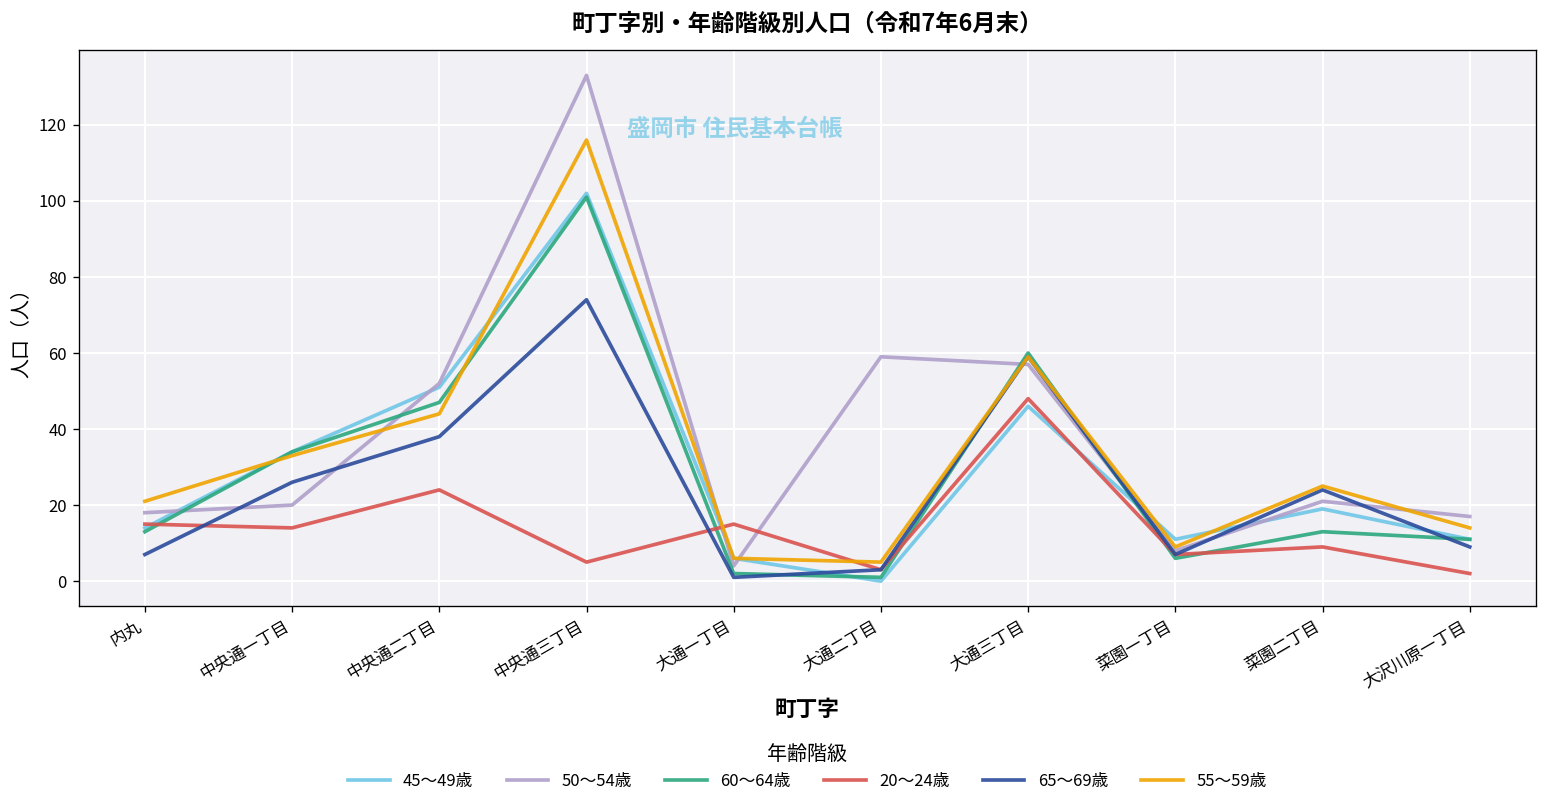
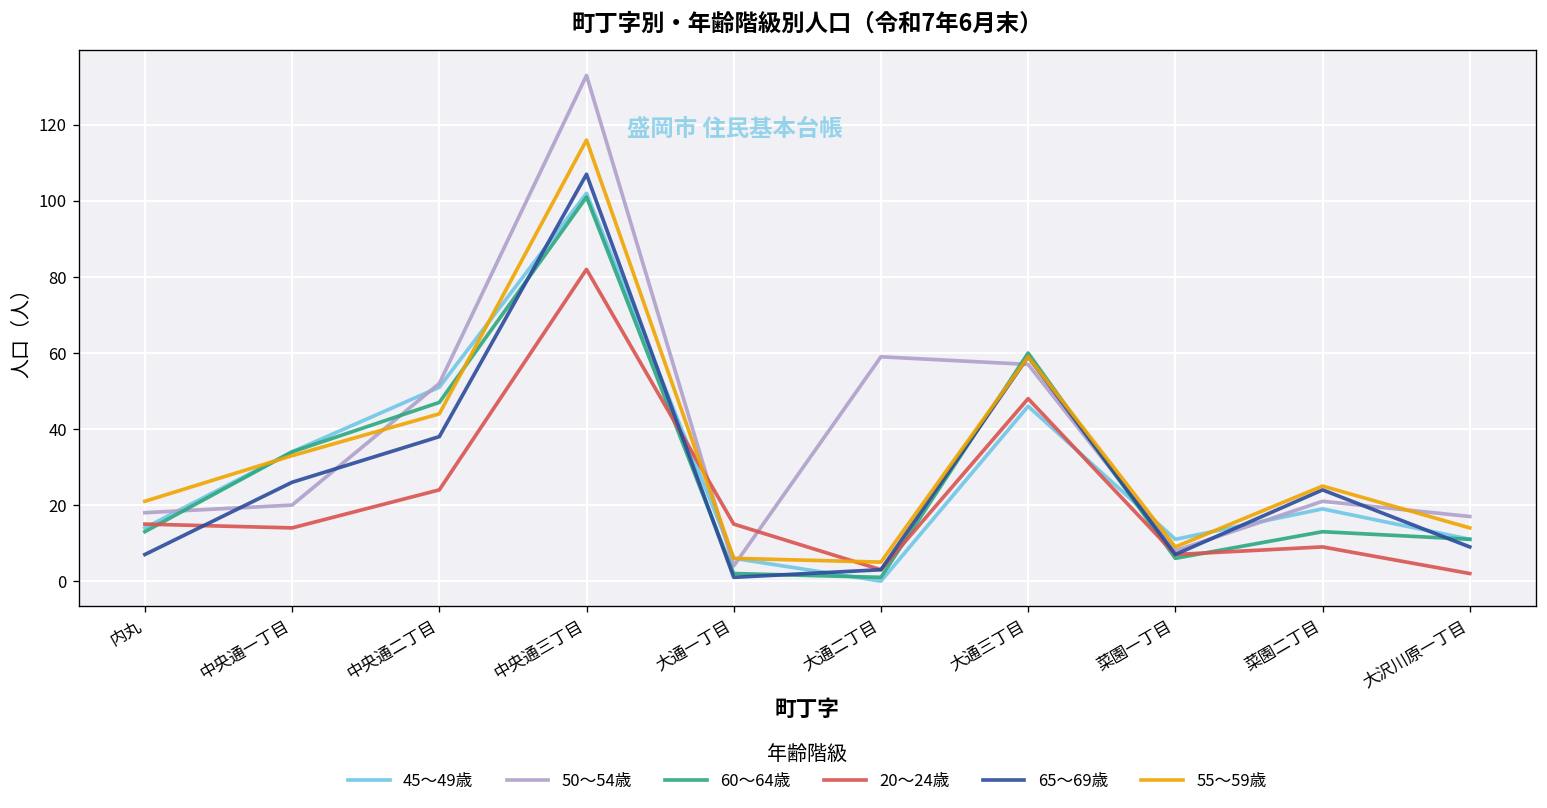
20～24歳, 中央通三丁目: 5 -> 82
65～69歳, 中央通三丁目: 74 -> 107
